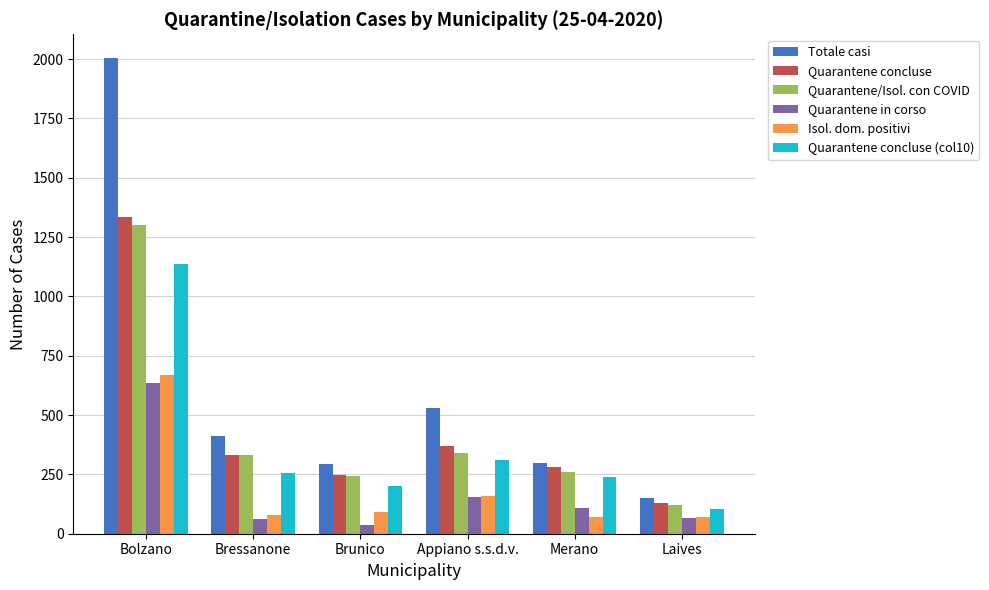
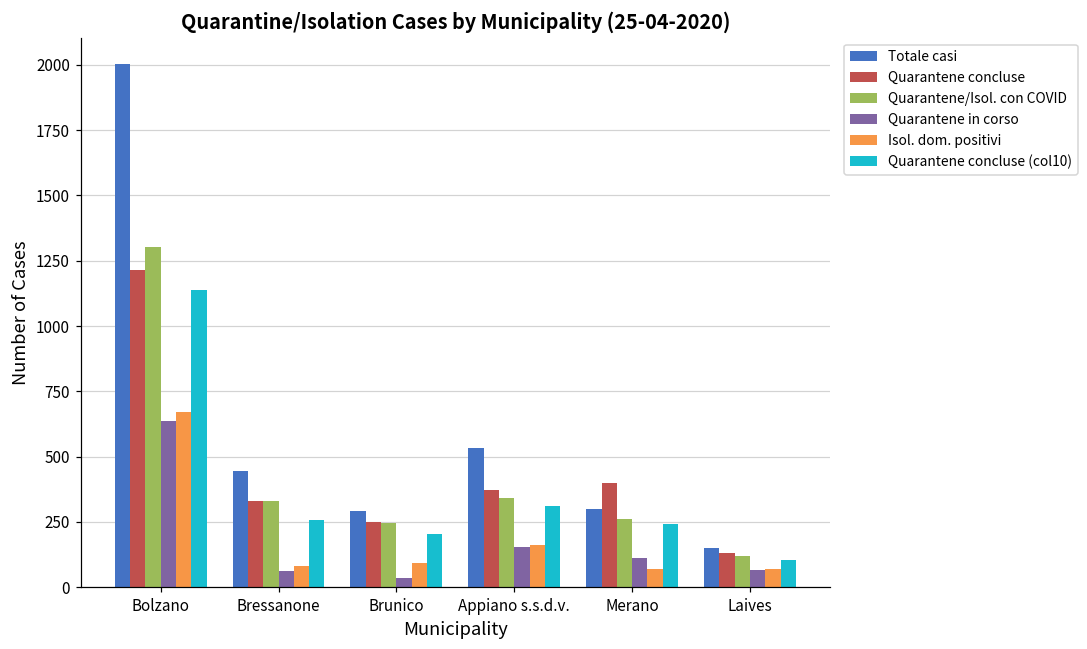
Quarantene concluse, Bolzano: 1340 -> 1210
Totale casi, Bressanone: 410 -> 450
Quarantene concluse, Merano: 280 -> 400
